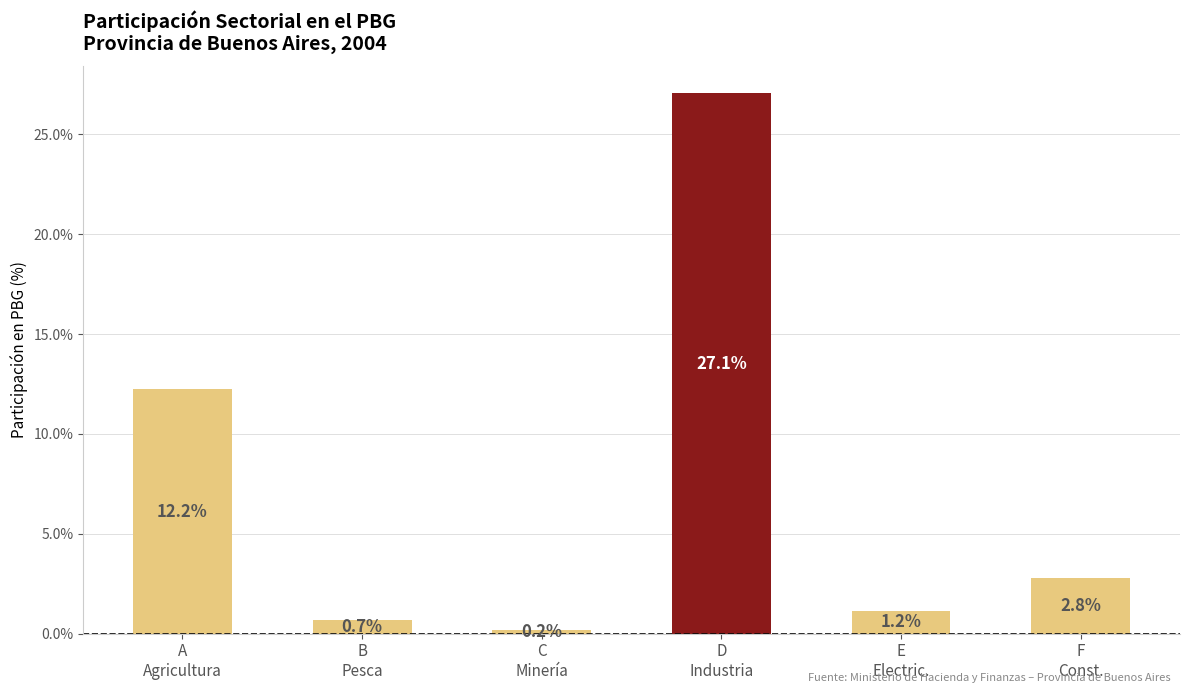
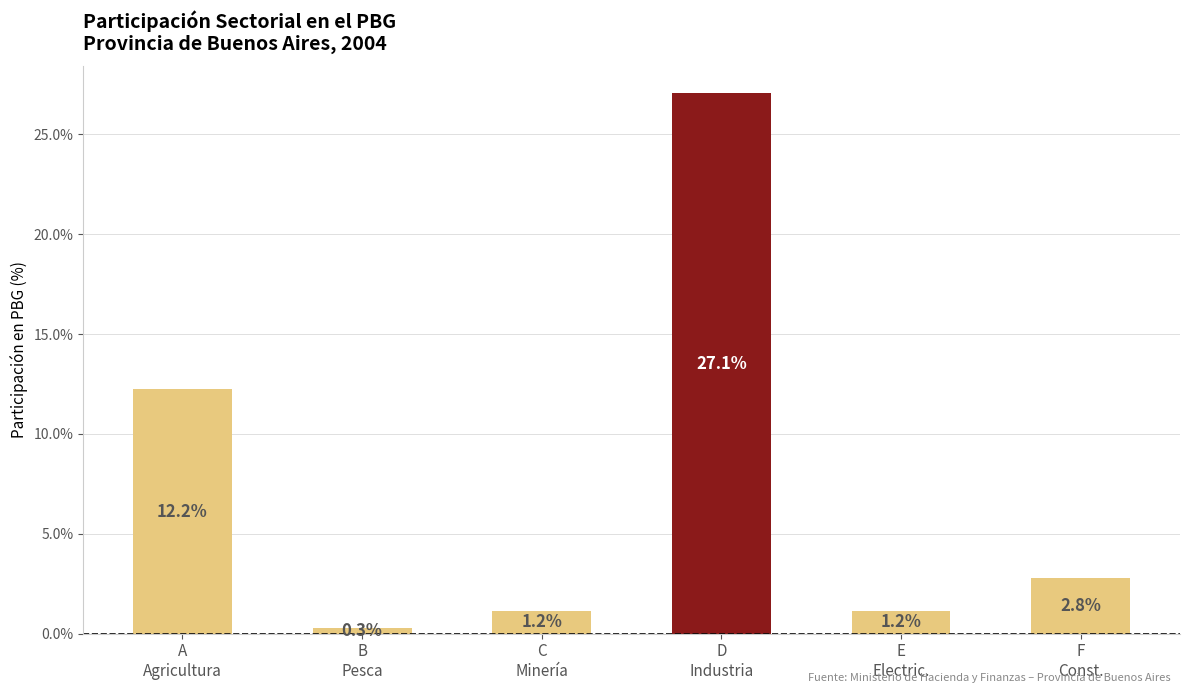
B Pesca: 0.7% -> 0.3%
C Minería: 0.2% -> 1.2%
